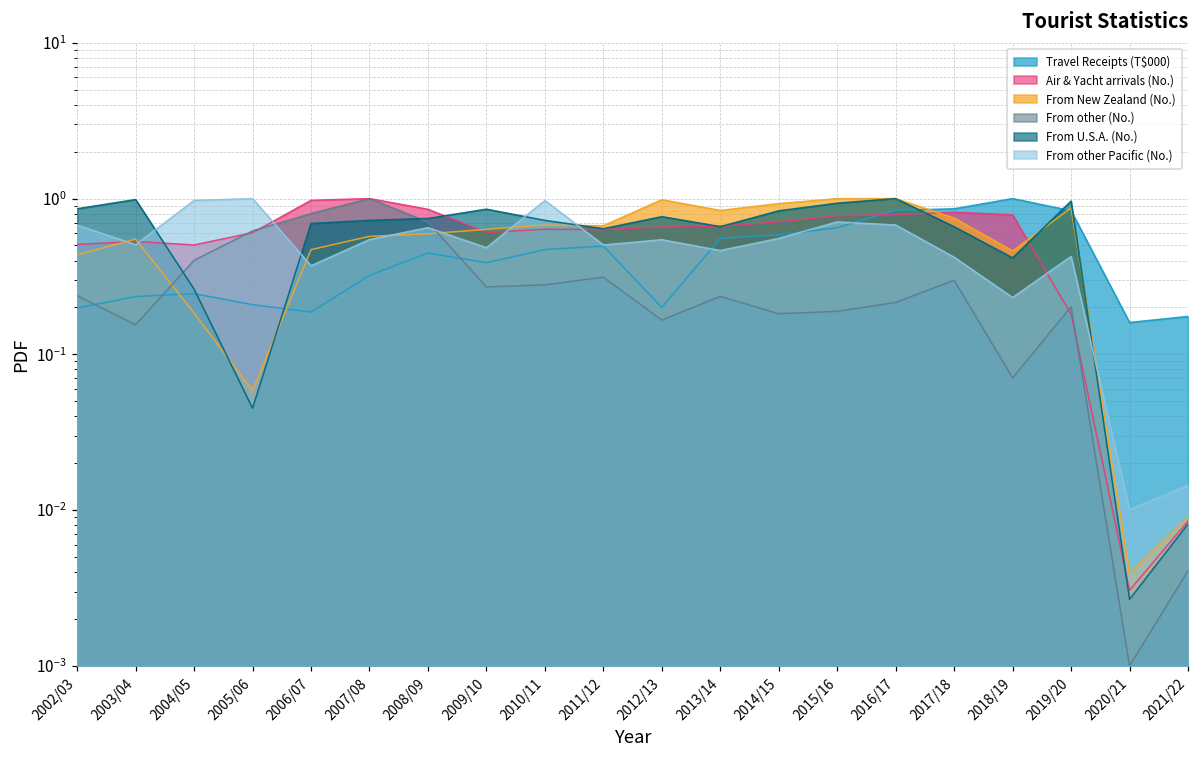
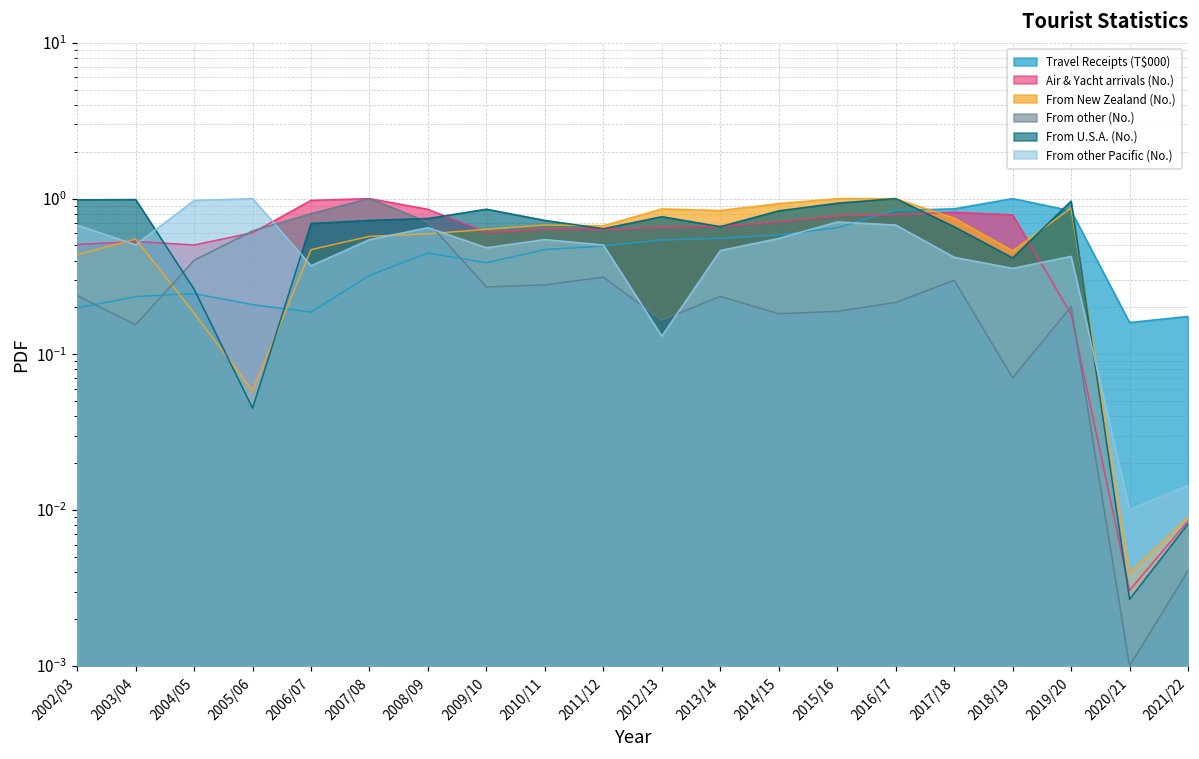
From U.S.A. (No.), 2002/03: 0.9 -> 1.0
From other Pacific (No.), 2010/11: 1.0 -> 0.55
Travel Receipts (T$000), 2012/13: 0.20 -> 0.54
From New Zealand (No.), 2012/13: 1.0 -> 0.9
From other Pacific (No.), 2012/13: 0.54 -> 0.13
From other Pacific (No.), 2018/19: 0.23 -> 0.36
